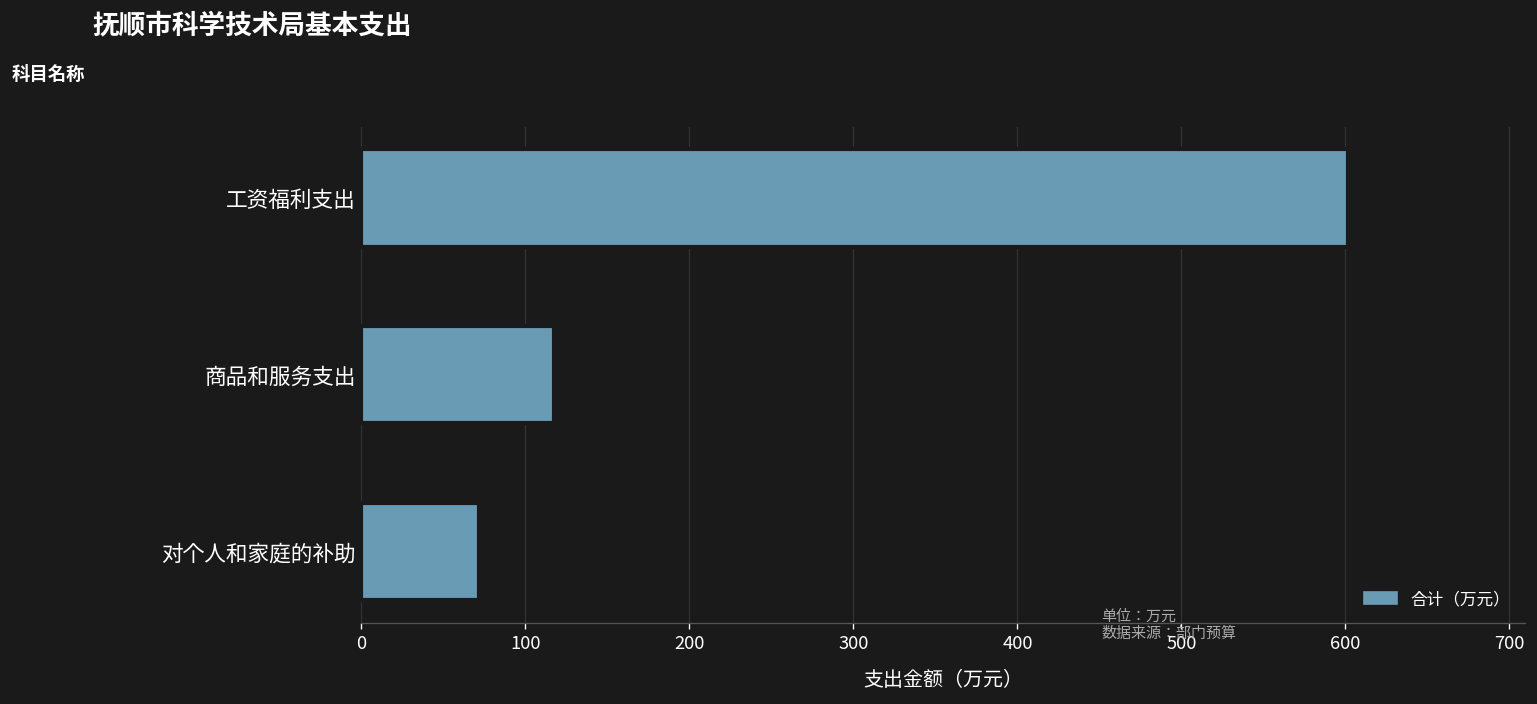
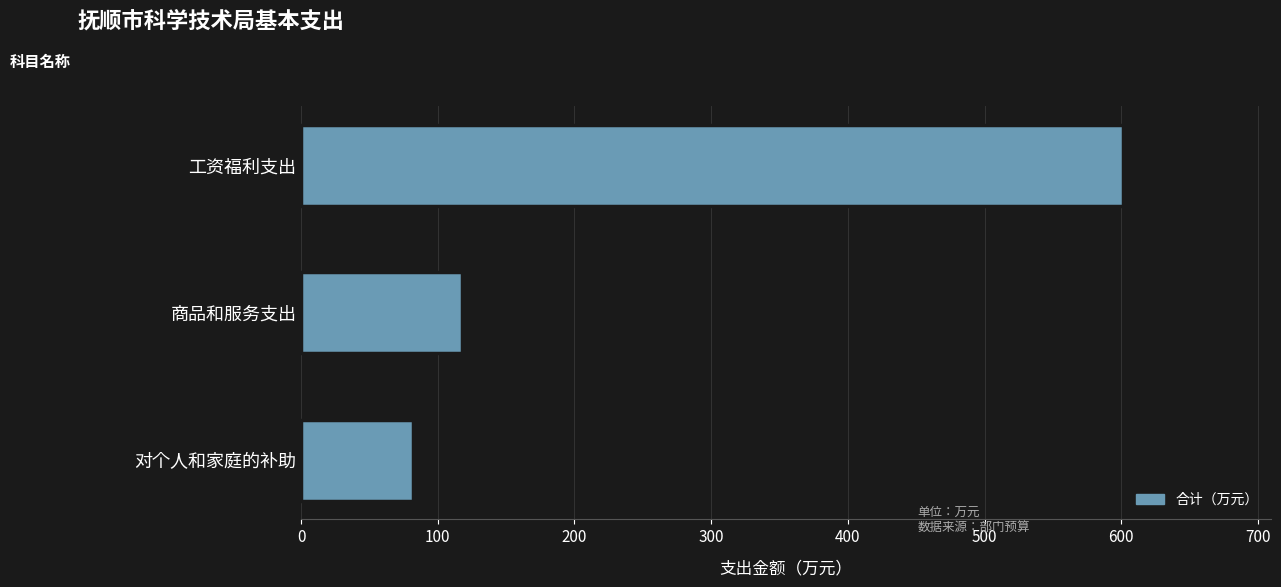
对个人和家庭的补助: 72 -> 82
